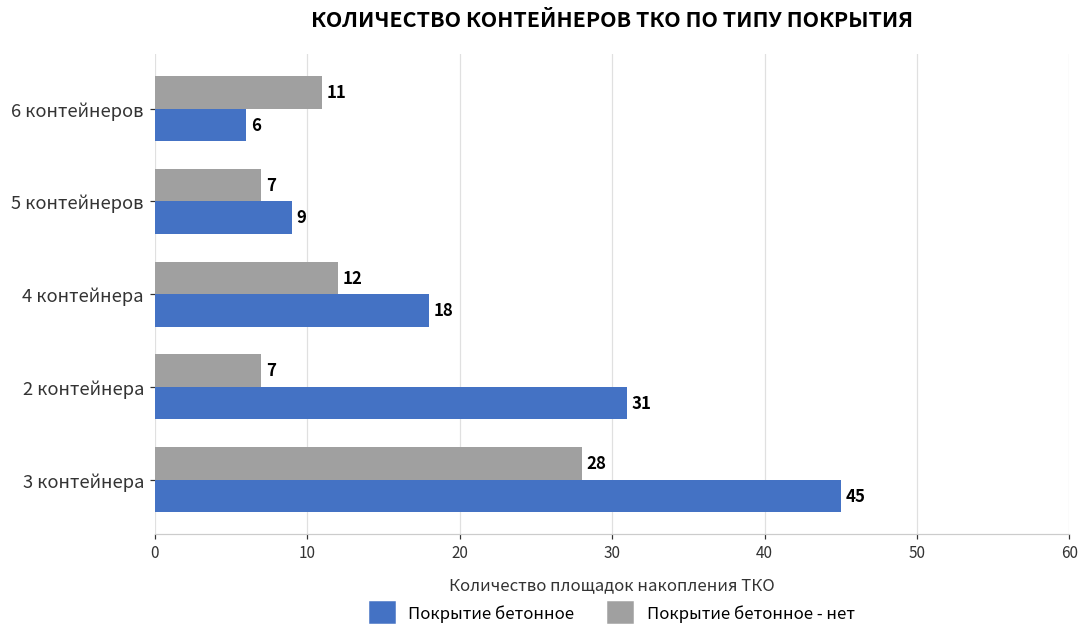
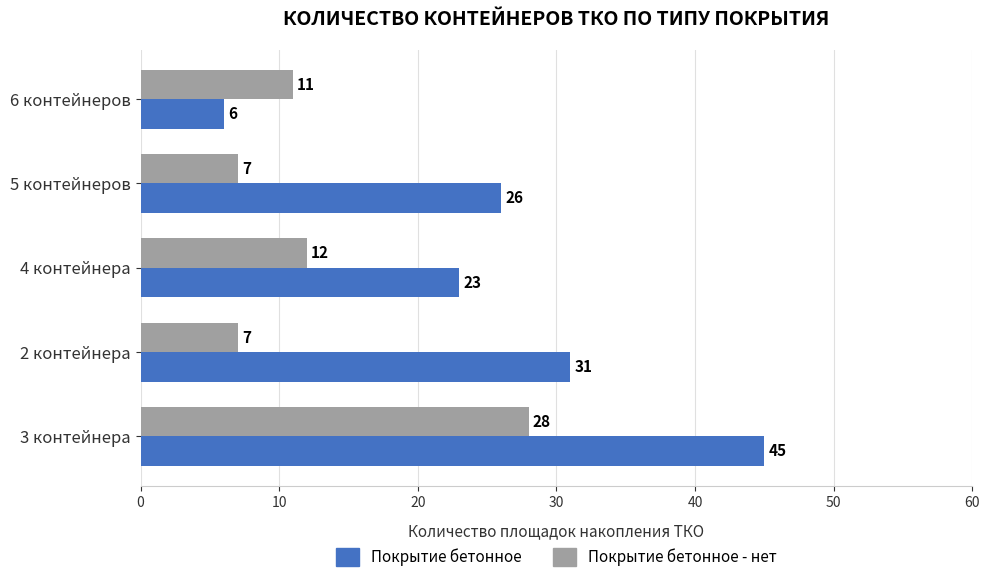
Покрытие бетонное, 5 контейнеров: 9 -> 26
Покрытие бетонное, 4 контейнера: 18 -> 23
